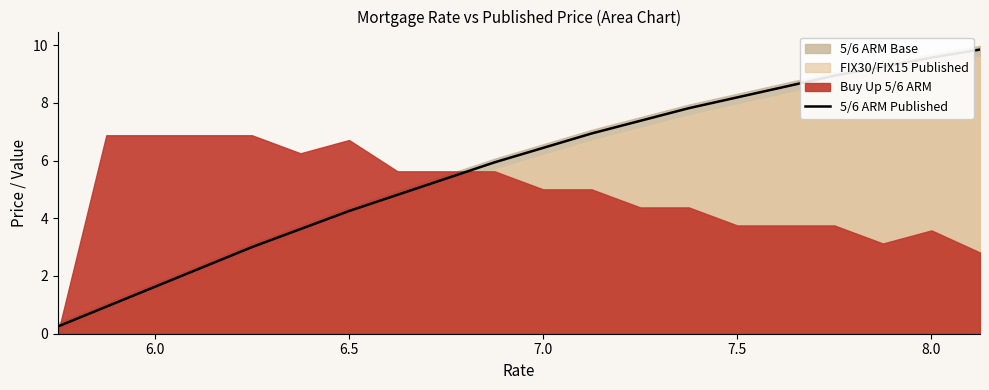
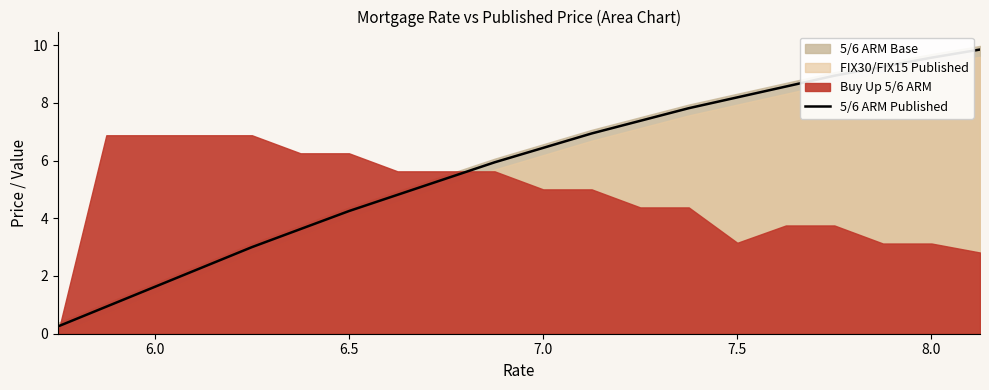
Buy Up 5/6 ARM, 6.5: 6.7 -> 6.3
Buy Up 5/6 ARM, 7.5: 3.8 -> 3.2
Buy Up 5/6 ARM, 8.0: 3.6 -> 3.1
